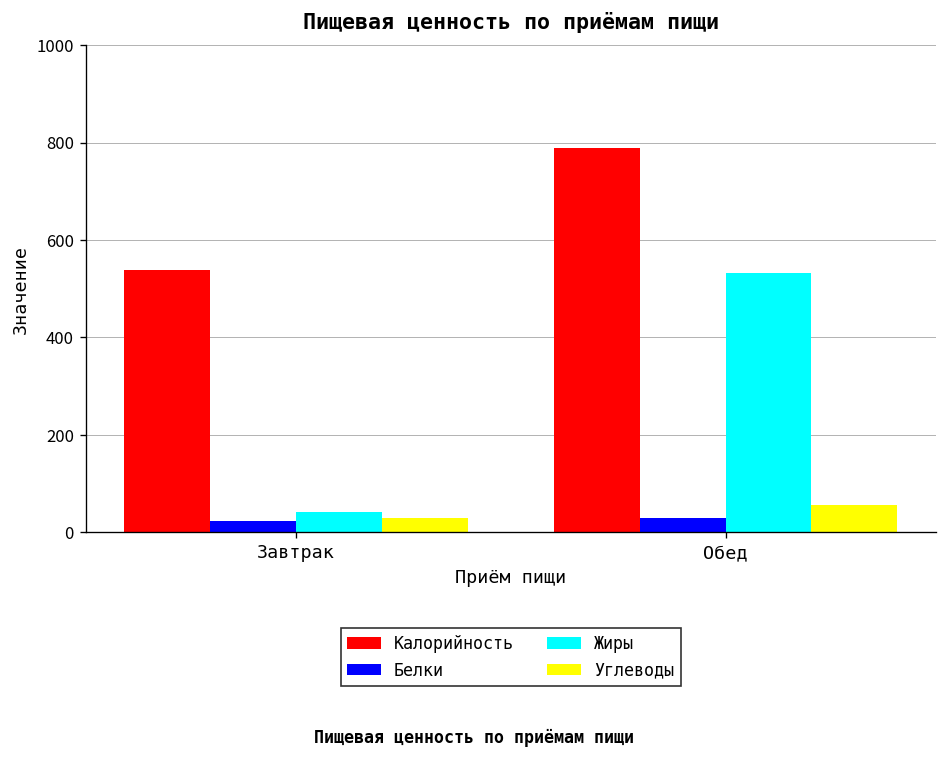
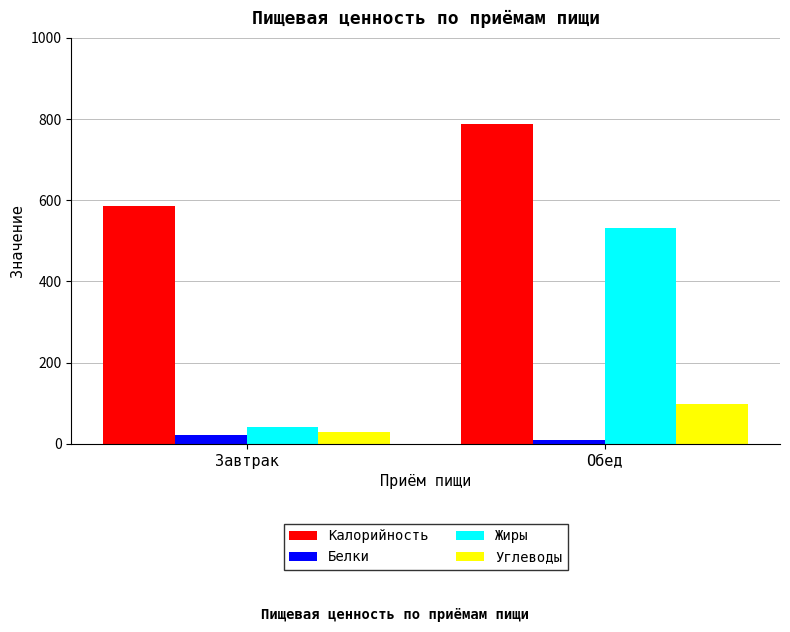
Калорийность, Завтрак: 540 -> 590
Белки, Обед: 30 -> 10
Углеводы, Обед: 60 -> 100
